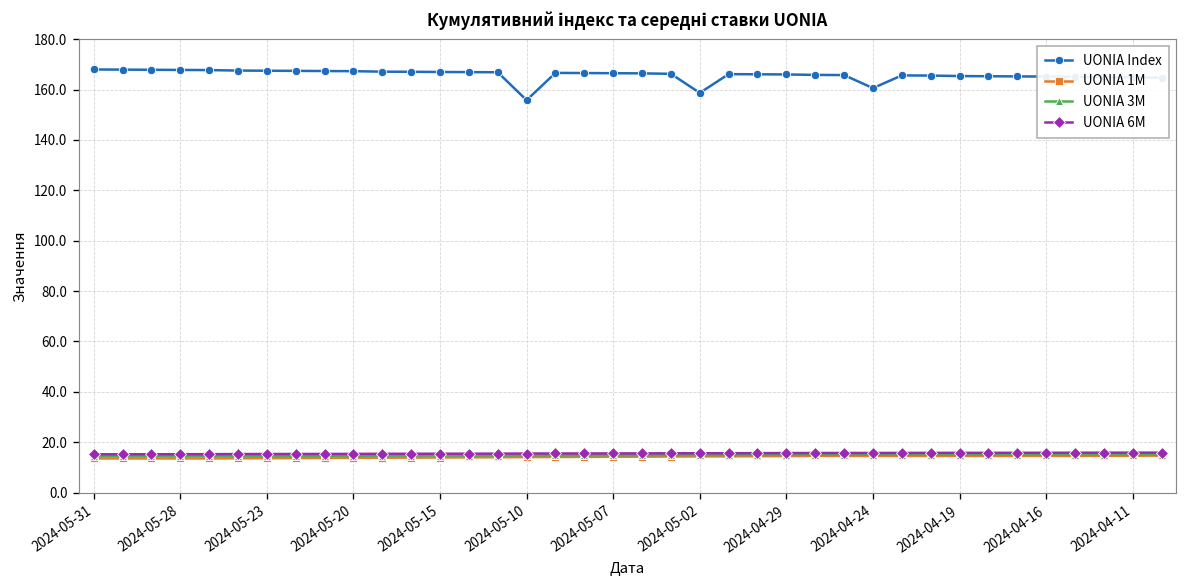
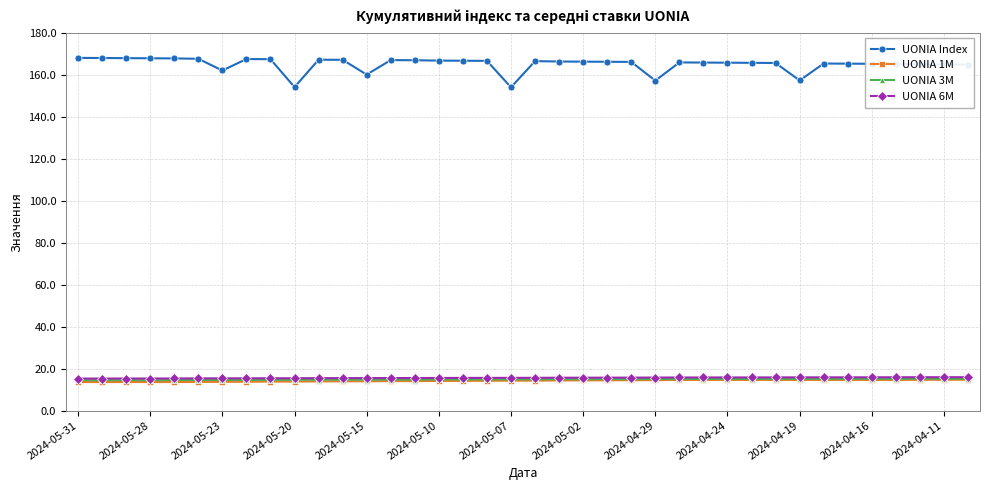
UONIA Index, 2024-05-23: 167 -> 162
UONIA Index, 2024-05-20: 167 -> 154
UONIA Index, 2024-05-15: 167 -> 160
UONIA Index, 2024-05-10: 156 -> 167
UONIA Index, 2024-05-07: 166 -> 154
UONIA Index, 2024-05-02: 159 -> 166
UONIA Index, 2024-04-29: 166 -> 157
UONIA Index, 2024-04-24: 161 -> 166
UONIA Index, 2024-04-19: 165 -> 157
